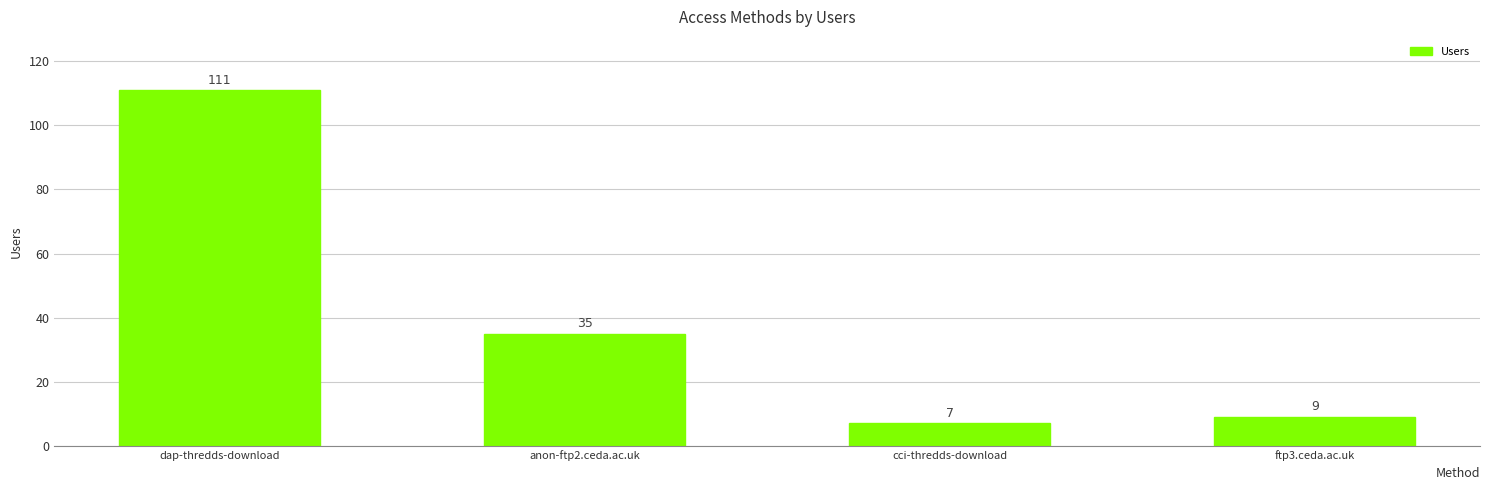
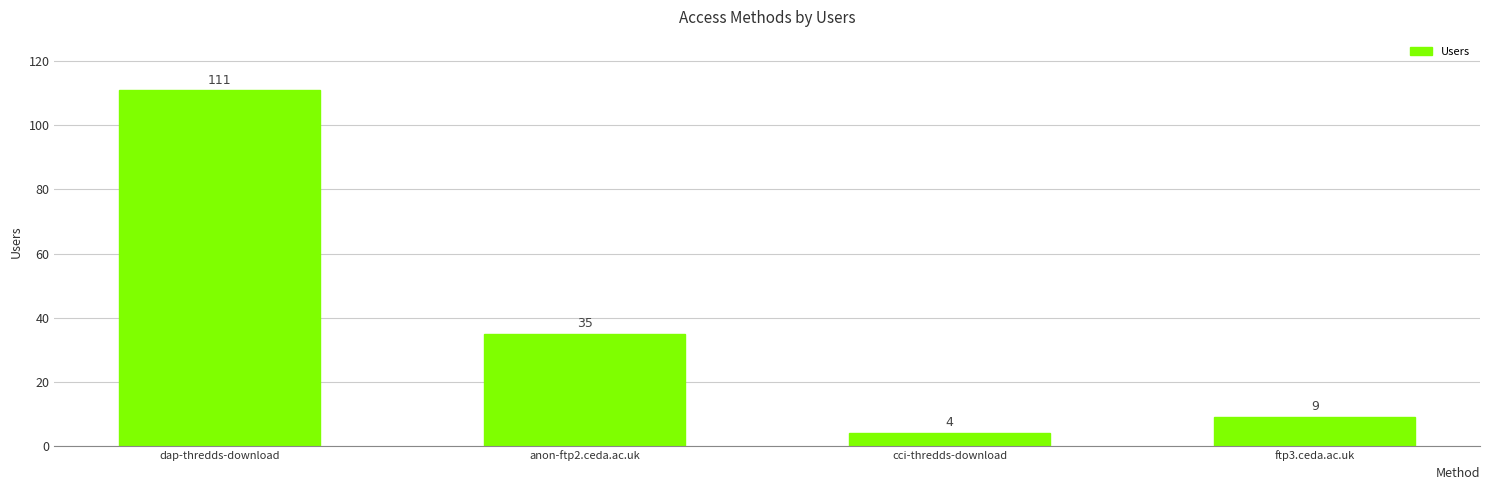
cci-thredds-download: 7 -> 4
